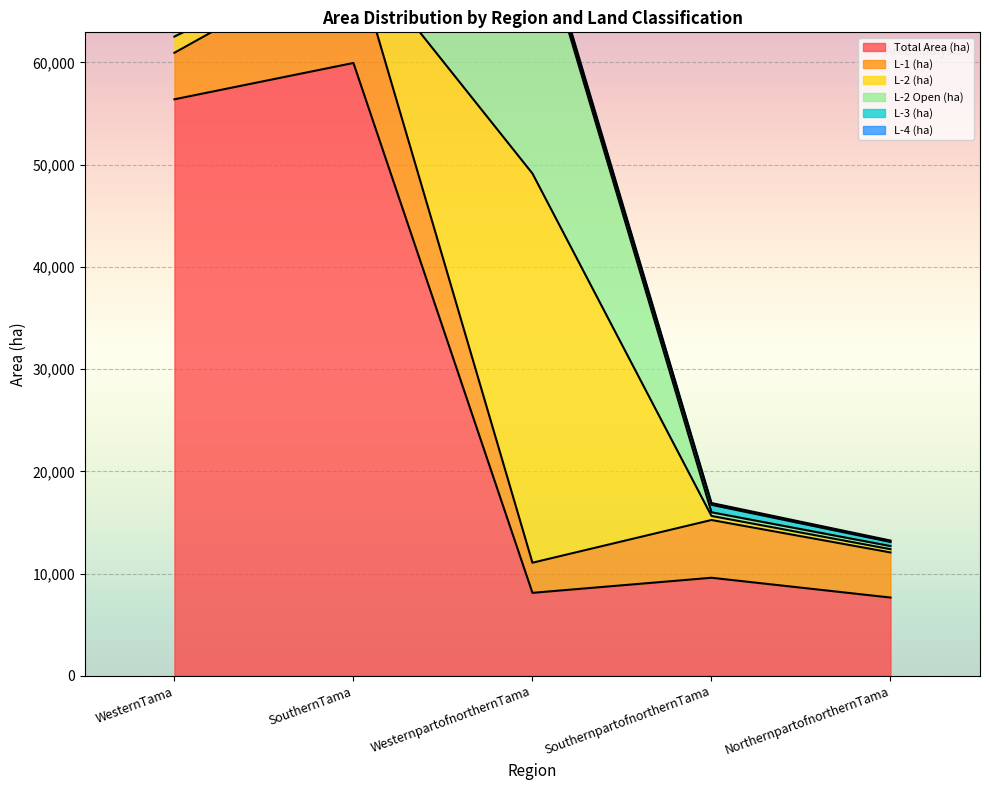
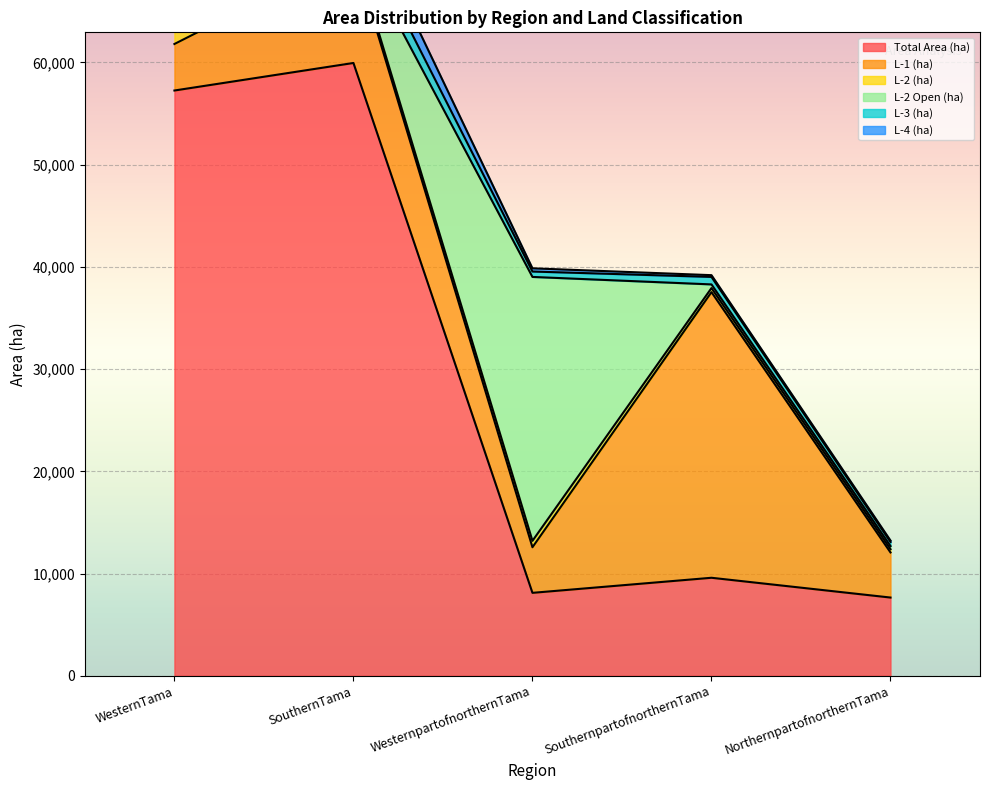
Total Area (ha), WesternTama: 56,400 -> 57,200
L-1 (ha), WesternpartofnorthernTama: 2,900 -> 4,500
L-2 (ha), WesternpartofnorthernTama: 38,100 -> 600
L-1 (ha), SouthernpartofnorthernTama: 5,600 -> 27,900
